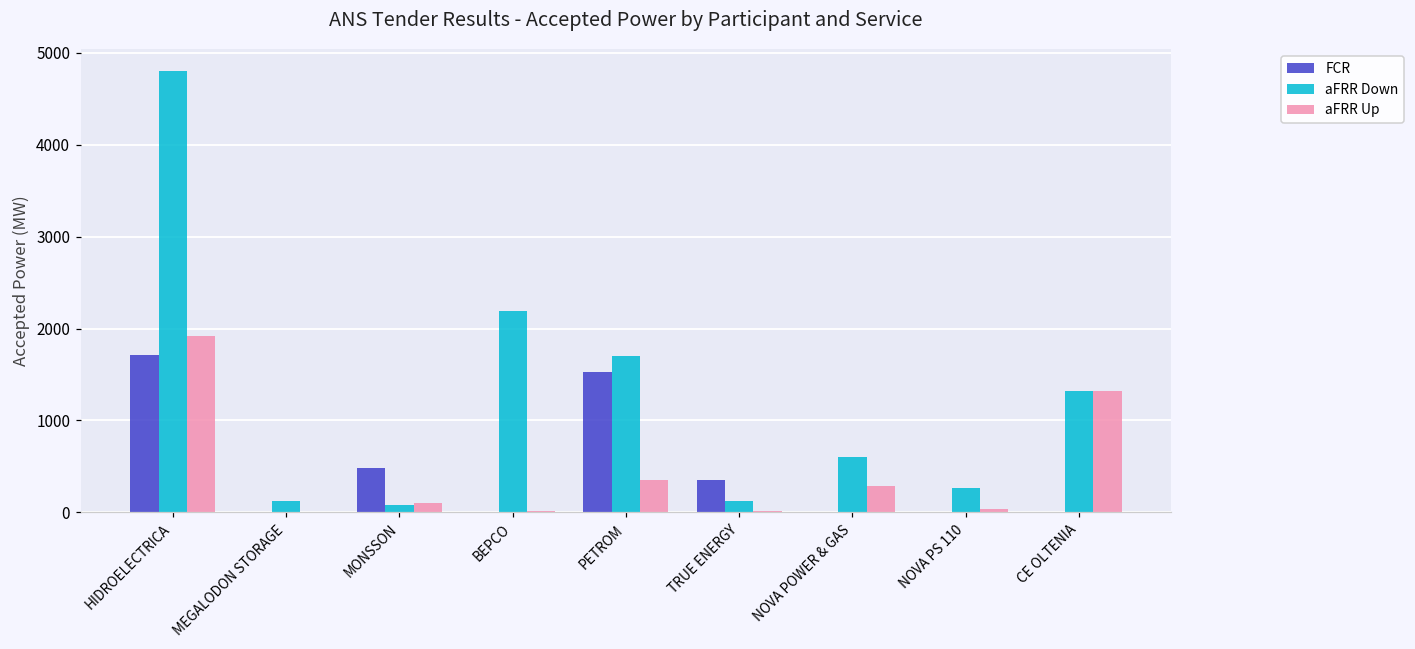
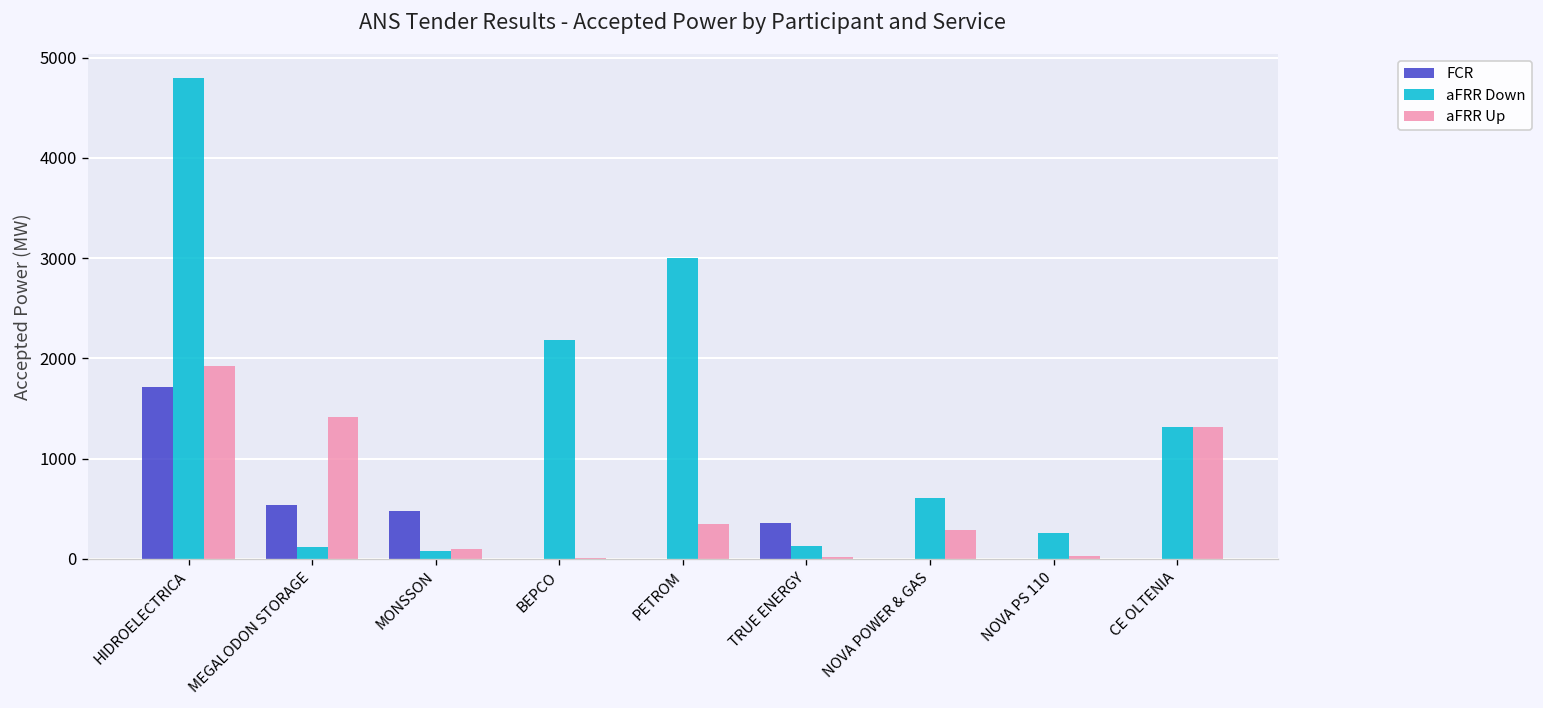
FCR, MEGALODON STORAGE: 0 -> 500
aFRR Up, MEGALODON STORAGE: 0 -> 1400
FCR, PETROM: 1500 -> 0
aFRR Down, PETROM: 1700 -> 3000
